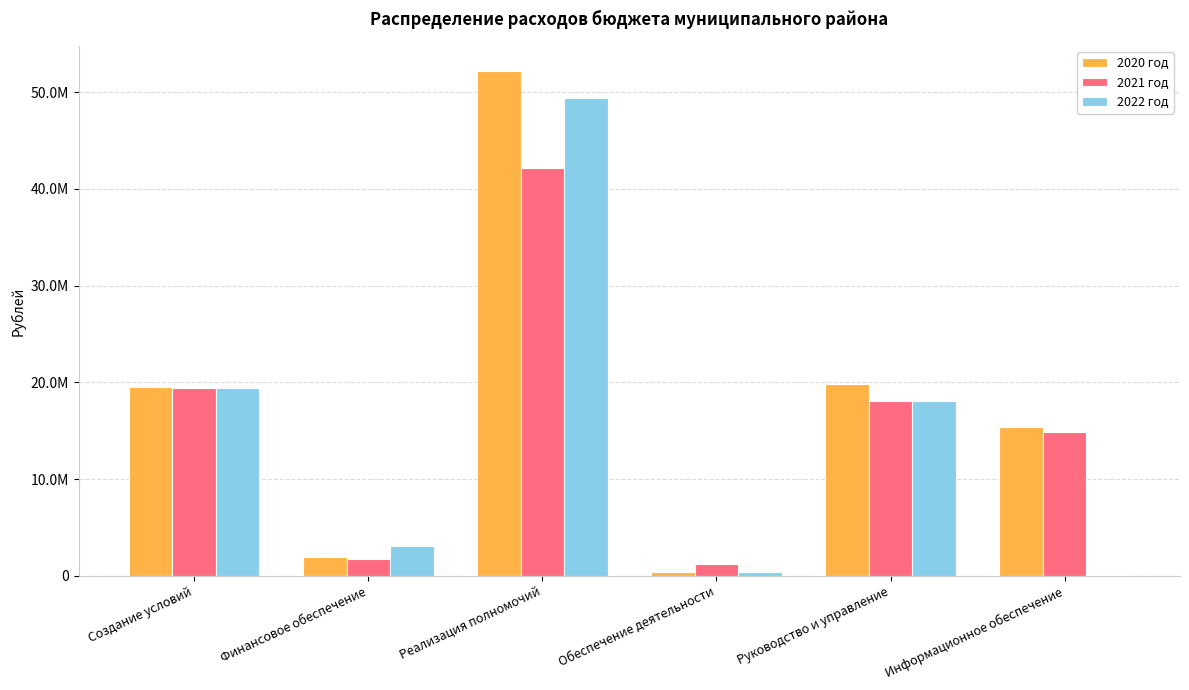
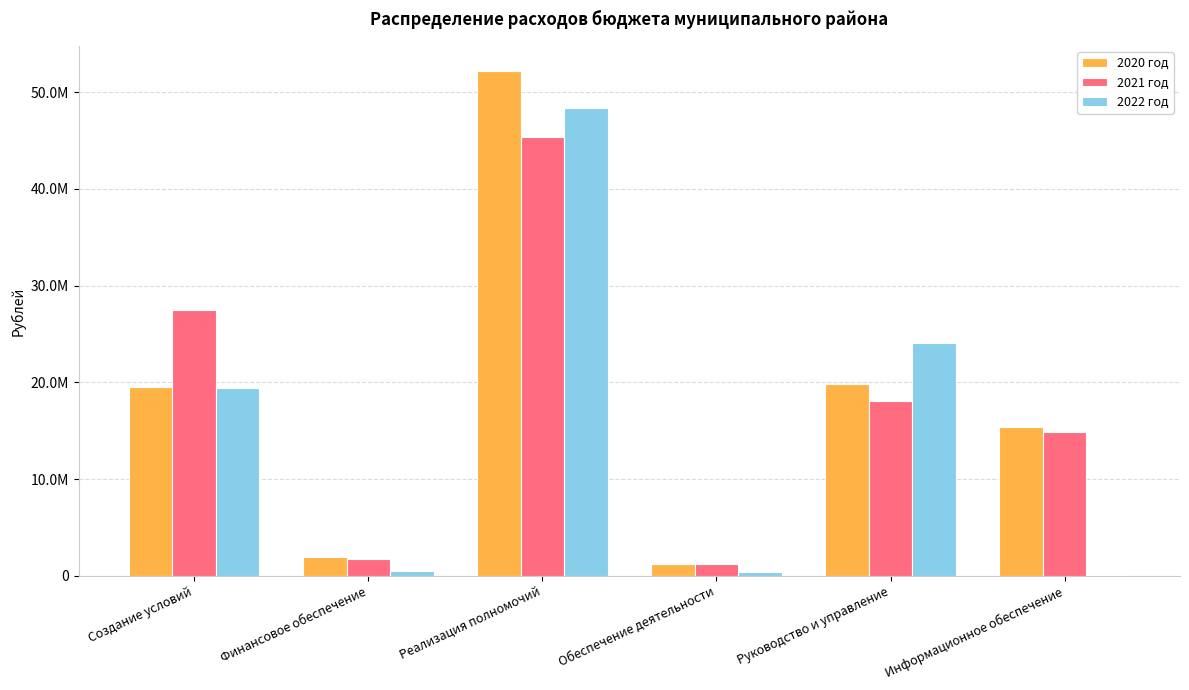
2021 год, Создание условий: 19000000 -> 27000000
2022 год, Финансовое обеспечение: 3000000 -> 1000000
2021 год, Реализация полномочий: 42000000 -> 45000000
2022 год, Реализация полномочий: 49000000 -> 48000000
2020 год, Обеспечение деятельности: 0 -> 1000000
2022 год, Руководство и управление: 18000000 -> 24000000
